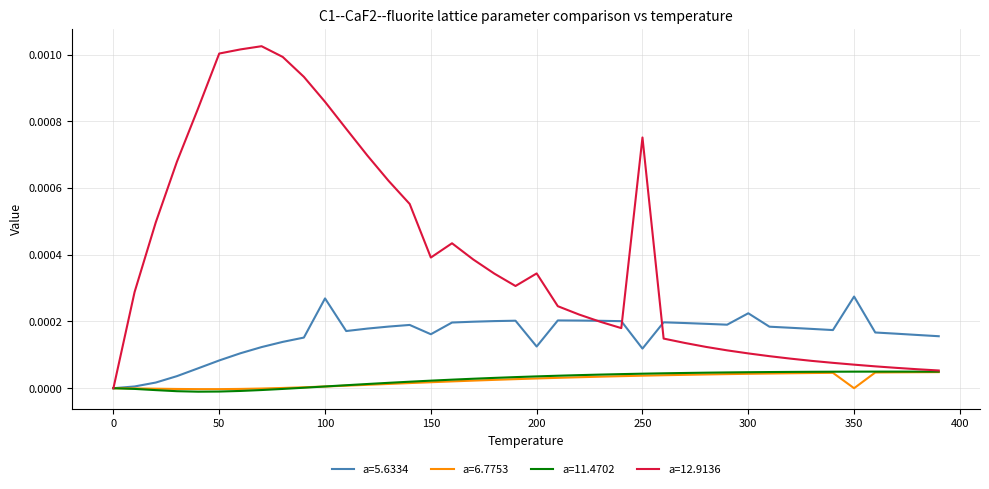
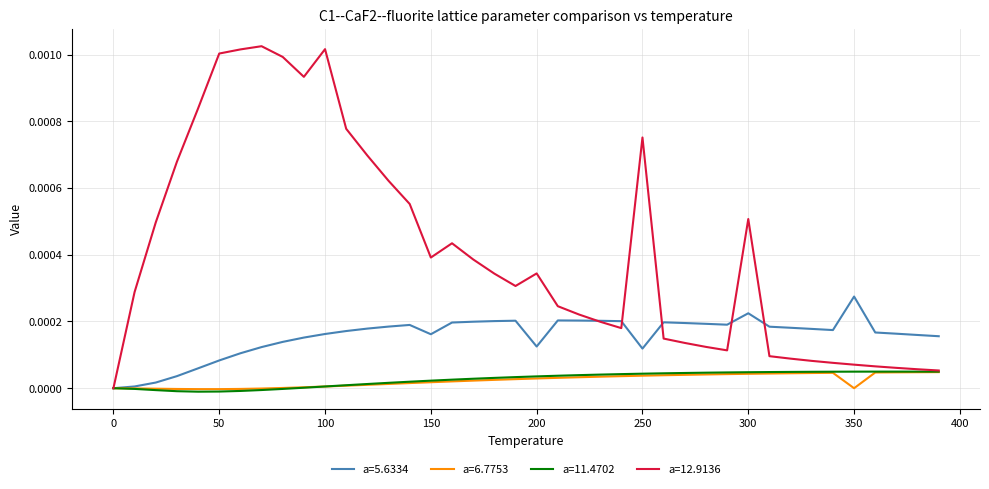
a=5.6334, 100: 0.00027 -> 0.00016
a=12.9136, 100: 0.00086 -> 0.00102
a=12.9136, 300: 0.00010 -> 0.00051
